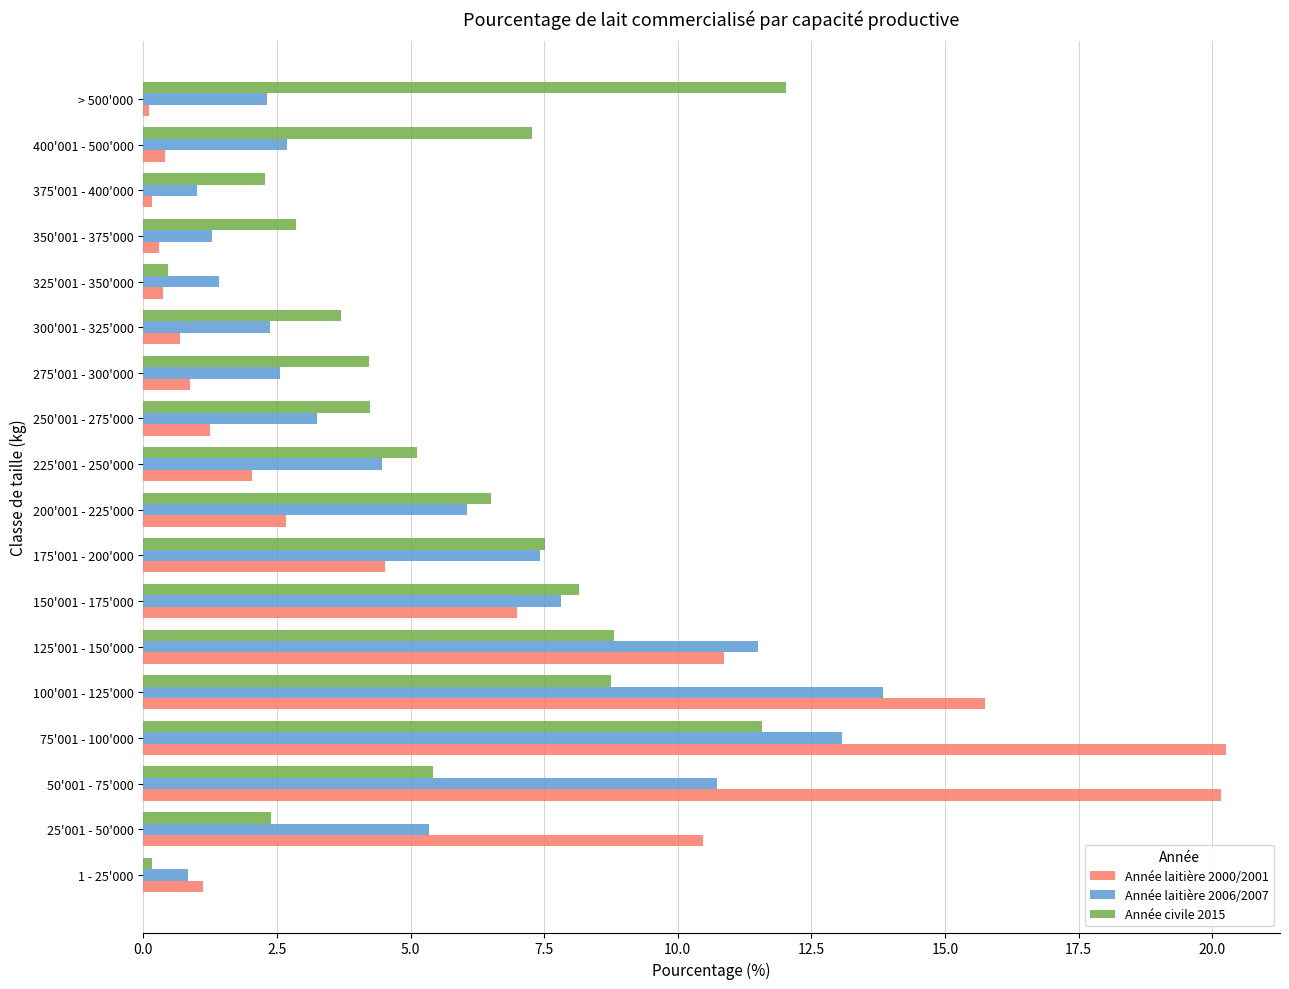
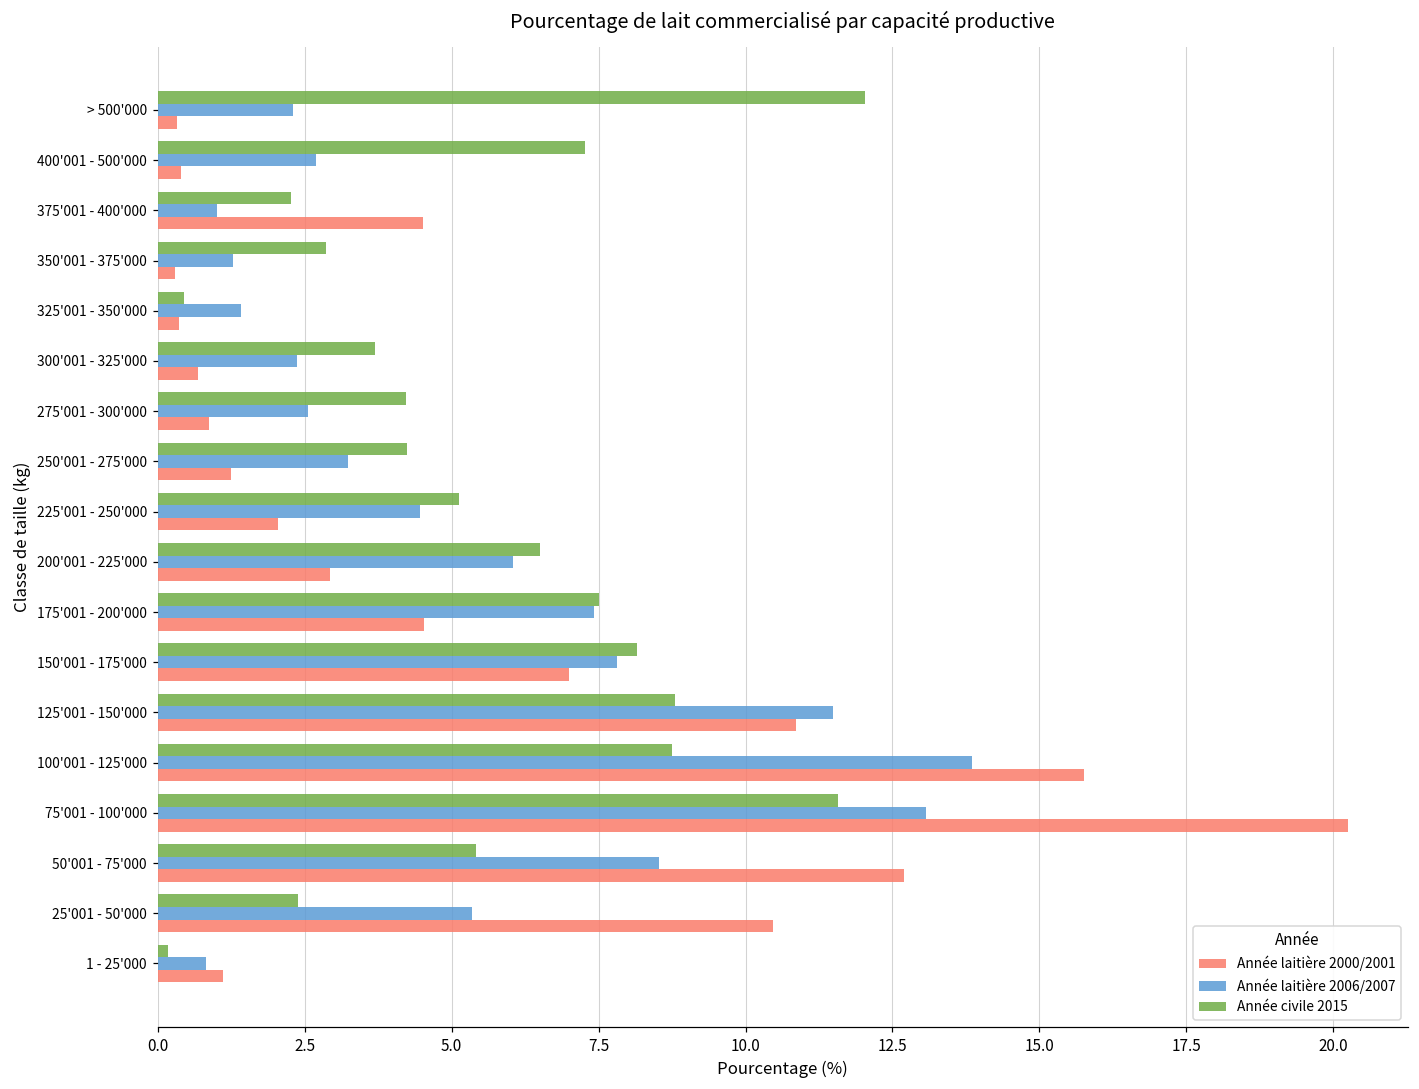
Année laitière 2000/2001, > 500'000: 0.1 -> 0.3
Année laitière 2000/2001, 375'001 - 400'000: 0.2 -> 4.5
Année laitière 2000/2001, 200'001 - 225'000: 2.7 -> 2.9
Année laitière 2006/2007, 50'001 - 75'000: 10.7 -> 8.5
Année laitière 2000/2001, 50'001 - 75'000: 20.2 -> 12.7
